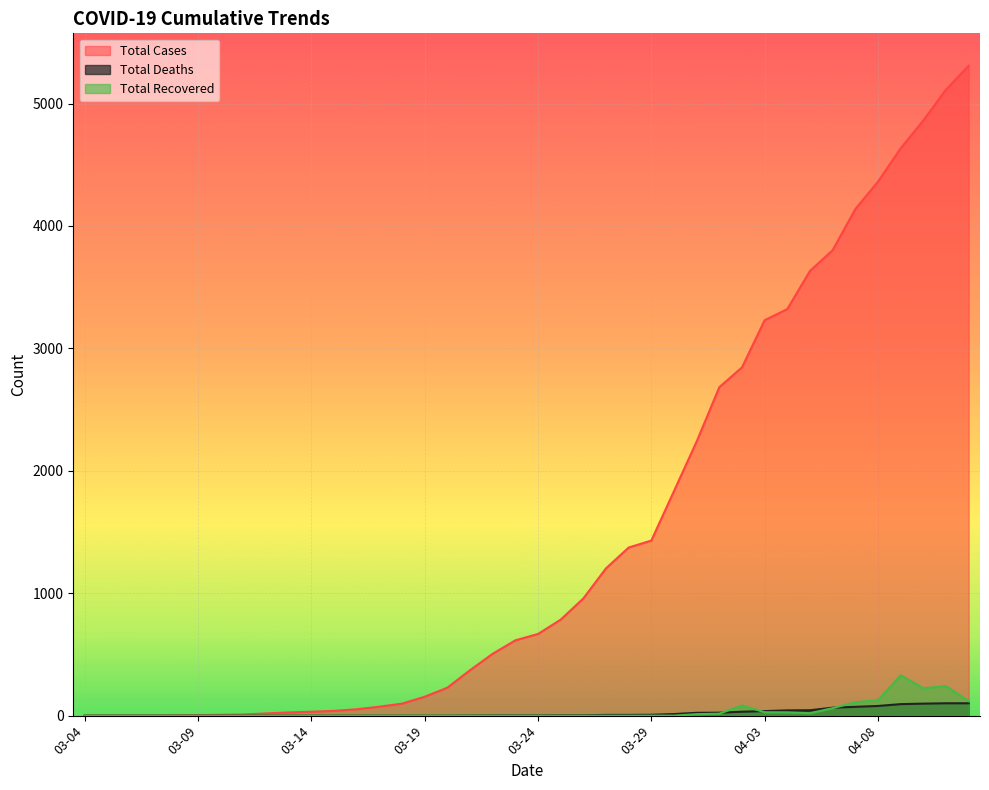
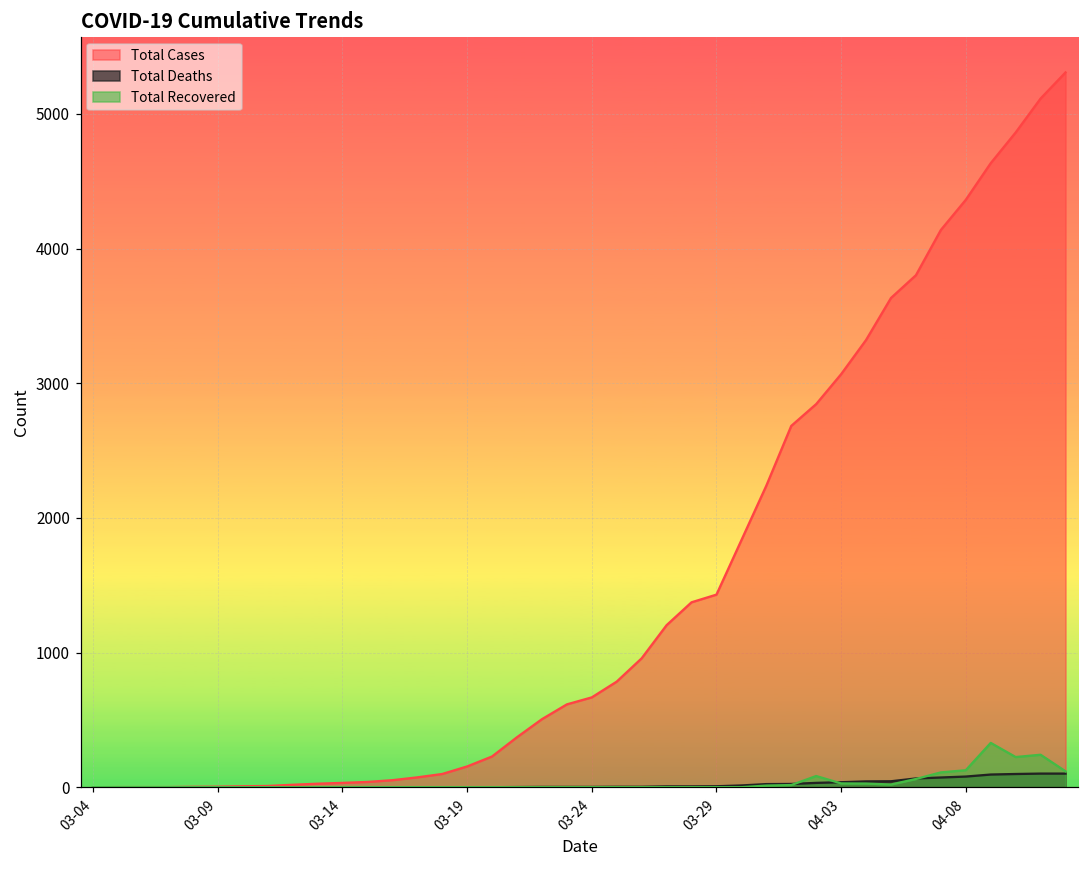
Total Cases, 04-03: 3230 -> 3070
